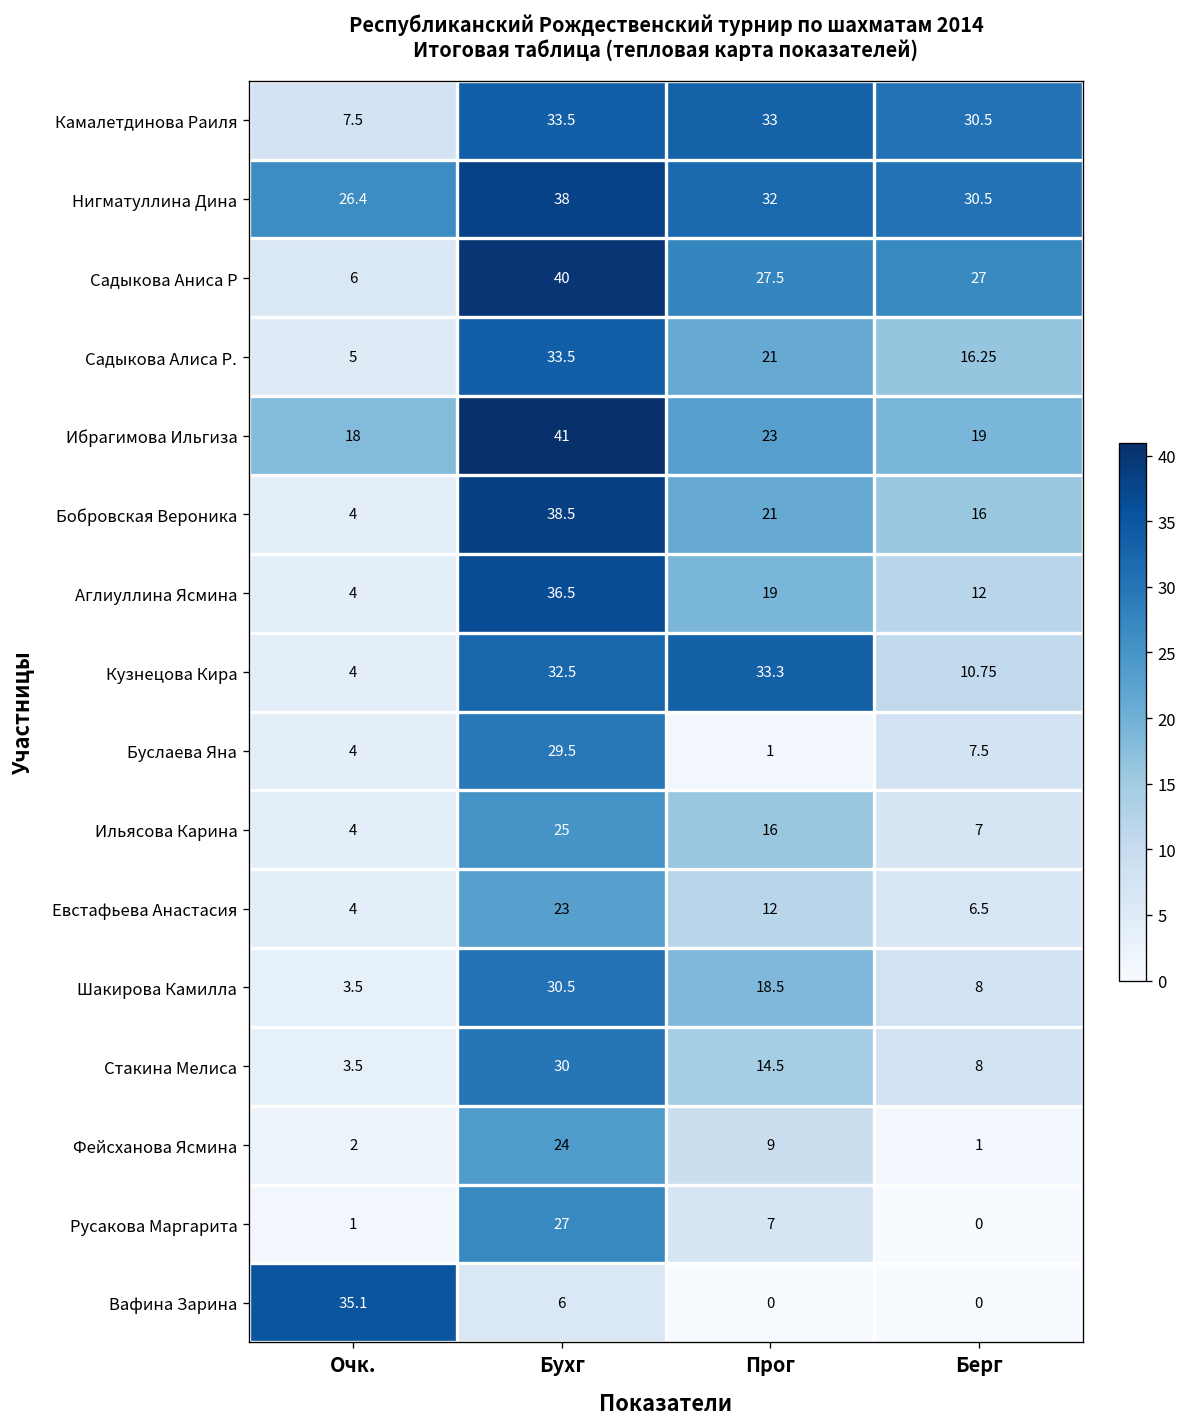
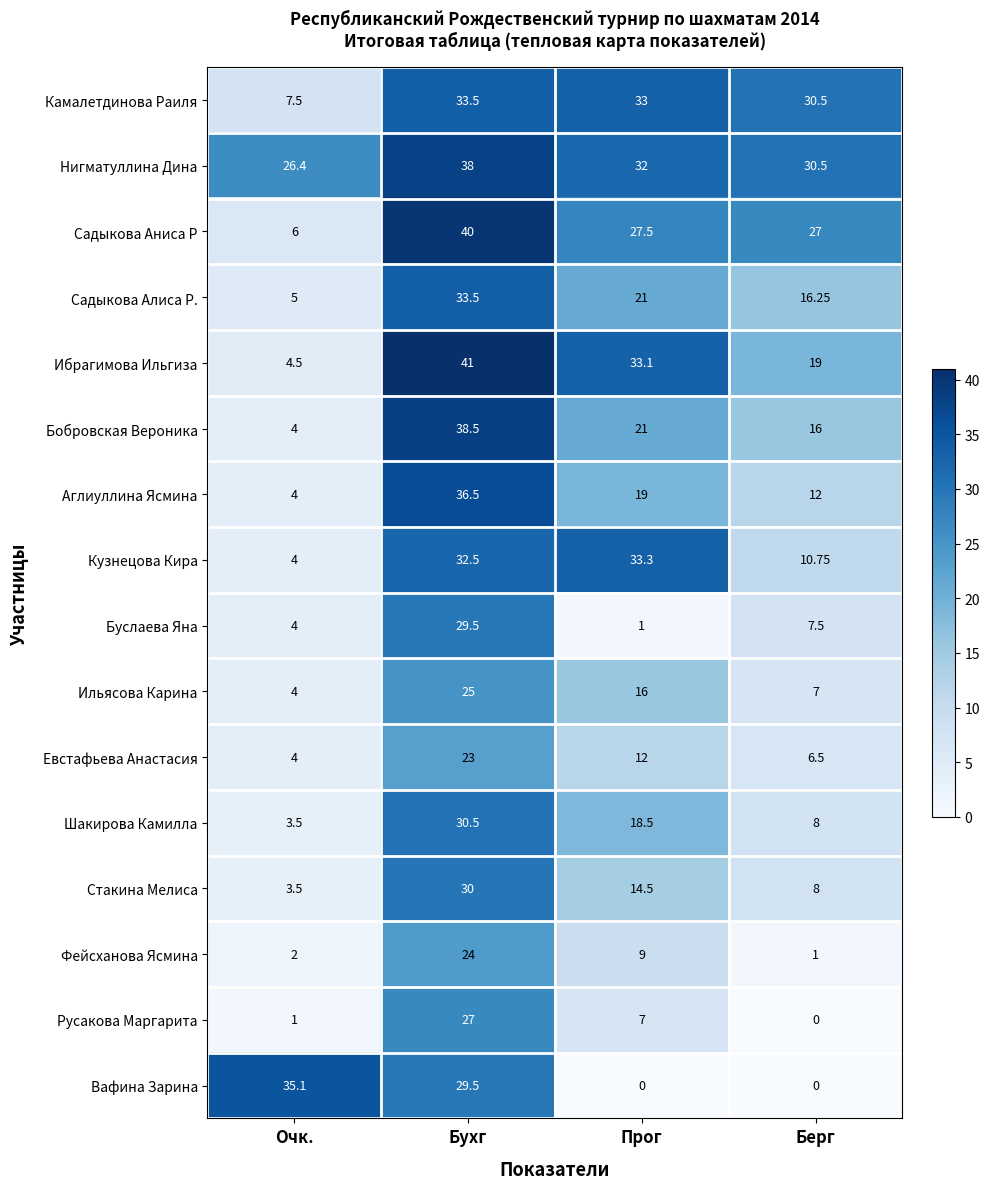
Ибрагимова Ильгиза, Очк.: 18 -> 4.5
Ибрагимова Ильгиза, Прог: 23 -> 33.1
Вафина Зарина, Бухг: 6 -> 29.5
